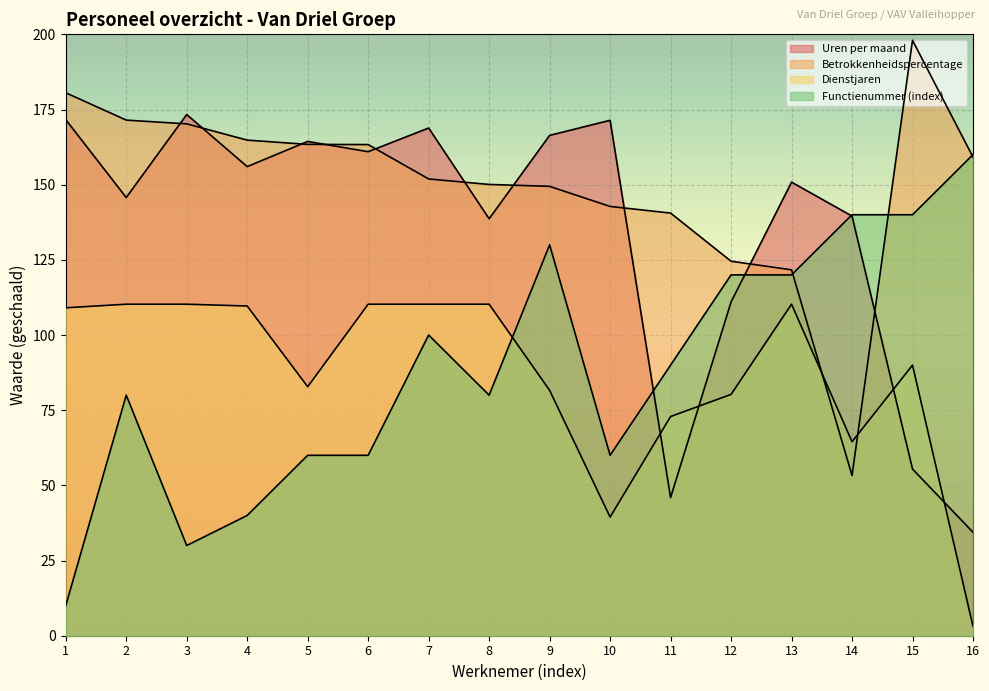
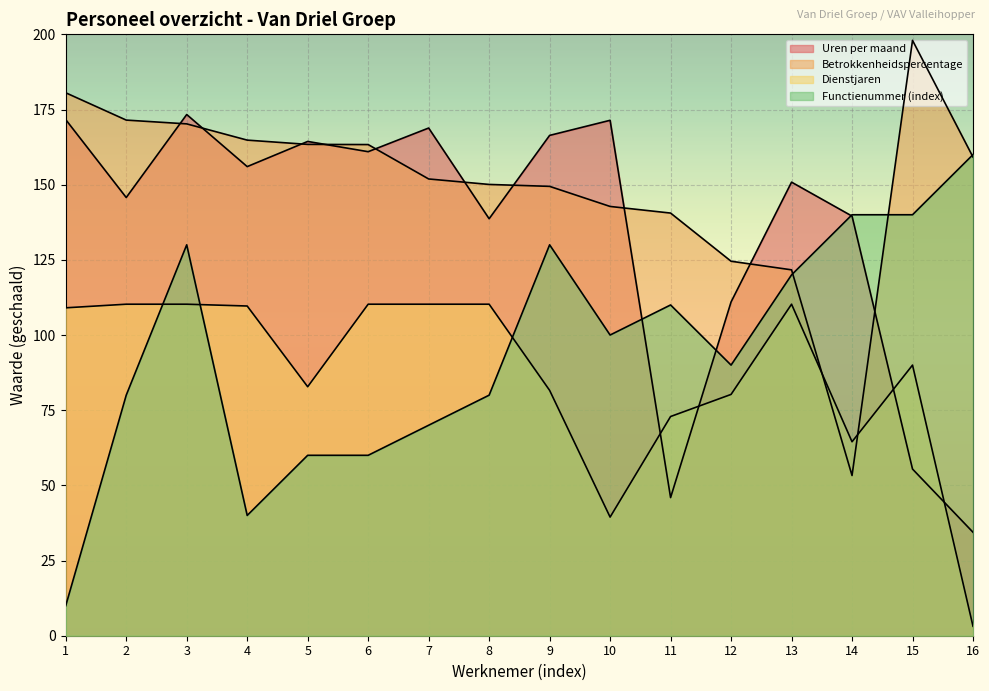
Functienummer (index), 3: 30 -> 130
Functienummer (index), 7: 100 -> 70
Functienummer (index), 10: 60 -> 100
Functienummer (index), 11: 90 -> 110
Functienummer (index), 12: 120 -> 90
